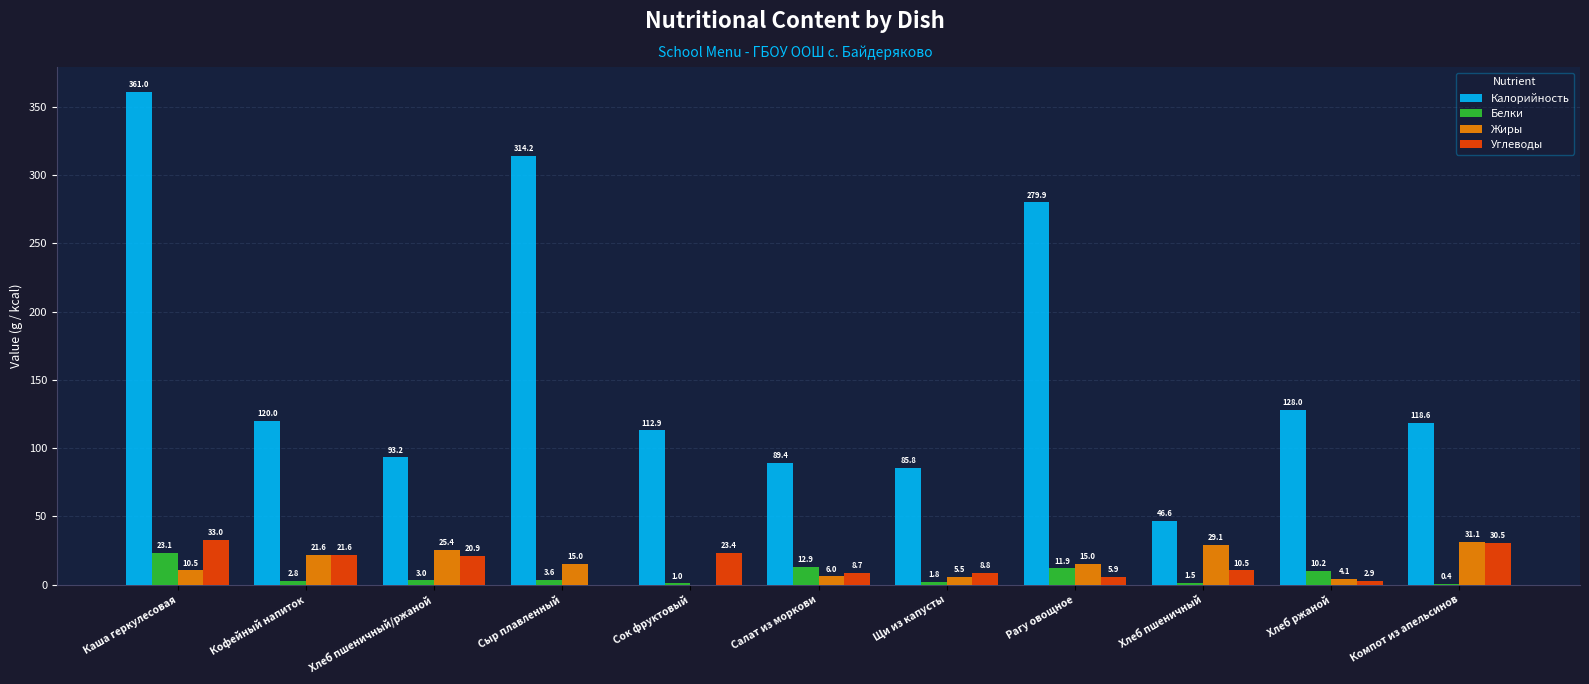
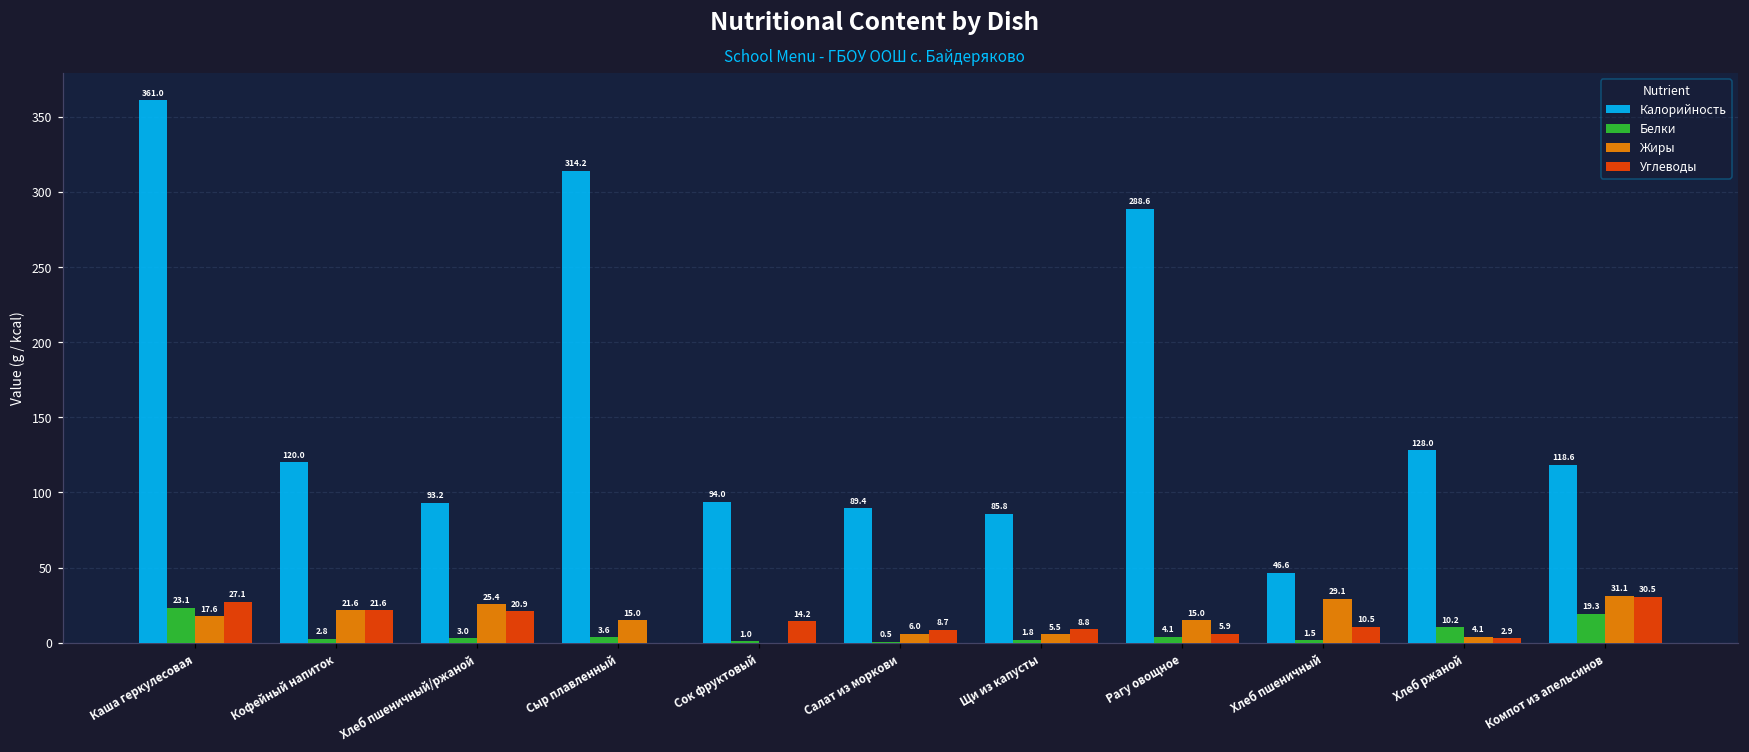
Жиры, Каша геркулесовая: 10.5 -> 17.6
Углеводы, Каша геркулесовая: 33.0 -> 27.1
Калорийность, Сок фруктовый: 112.9 -> 94.0
Углеводы, Сок фруктовый: 23.4 -> 14.2
Белки, Салат из моркови: 12.9 -> 0.5
Калорийность, Рагу овощное: 279.9 -> 288.6
Белки, Рагу овощное: 11.9 -> 4.1
Белки, Компот из апельсинов: 0.4 -> 19.3
